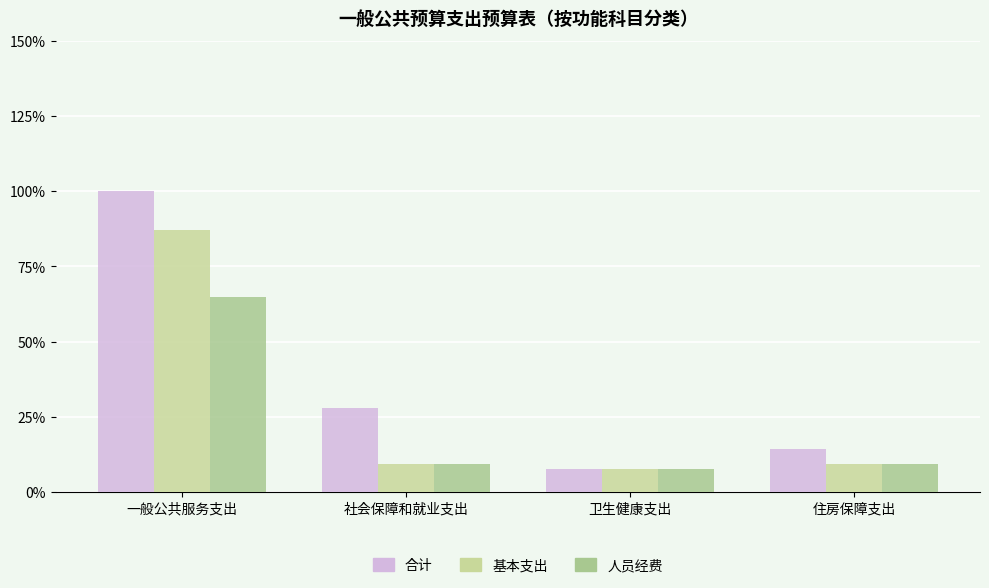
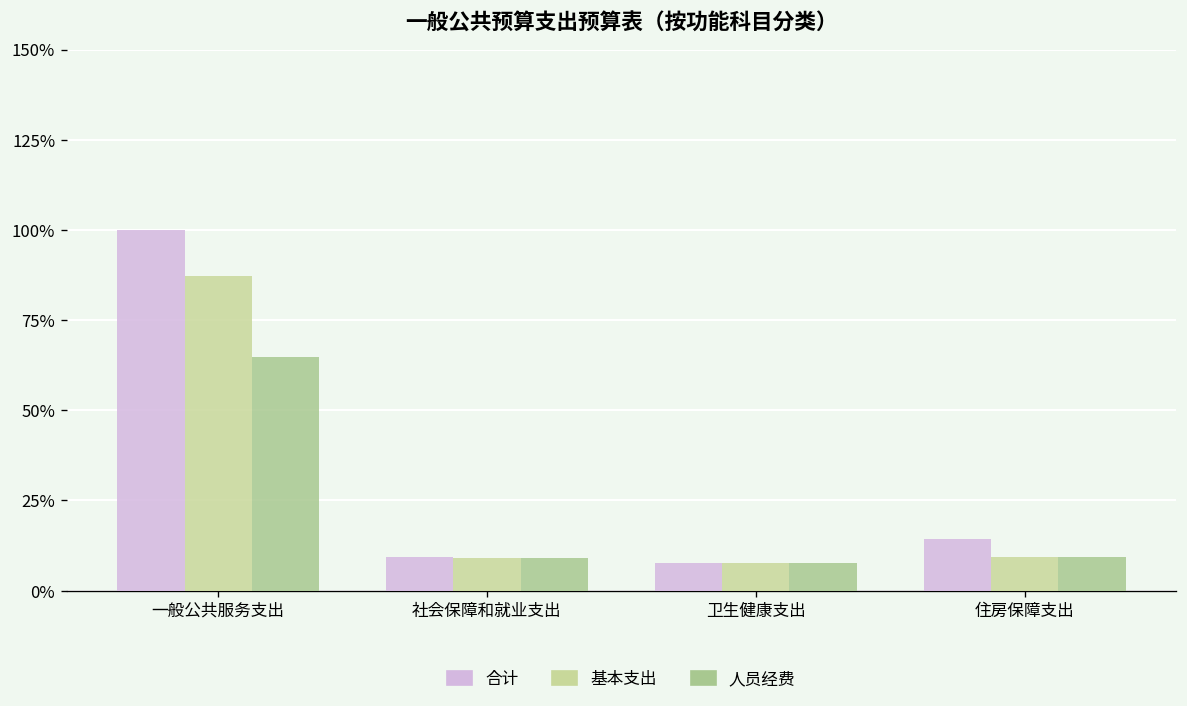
合计, 社会保障和就业支出: 28% -> 9%
